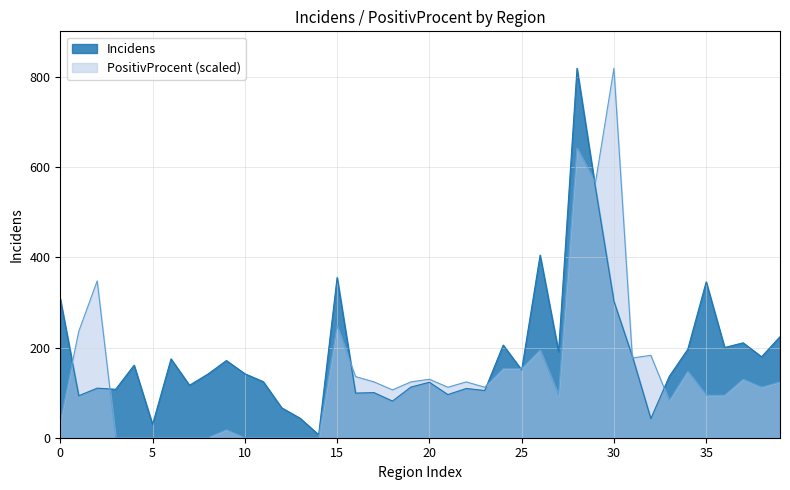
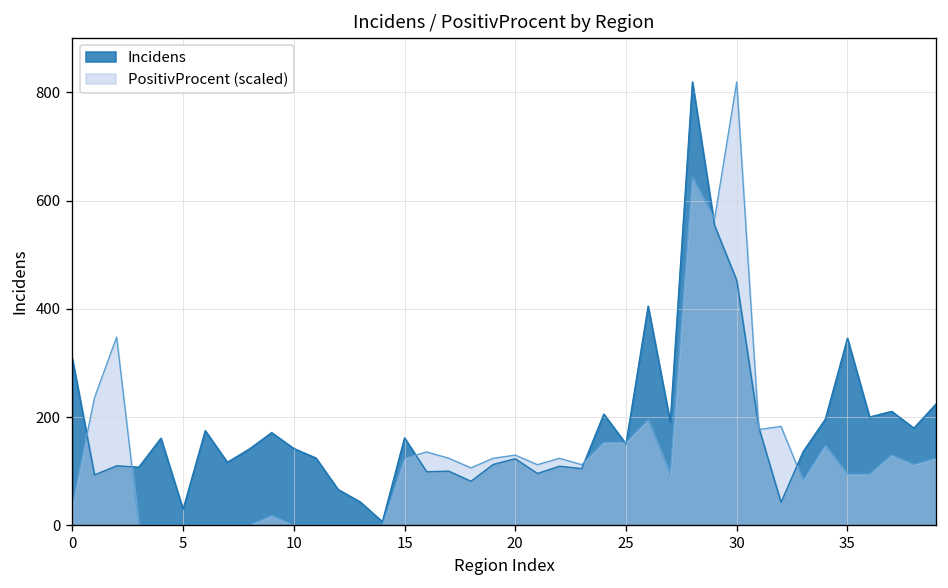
Incidens, 15: 360 -> 160
PositivProcent (scaled), 15: 250 -> 120
Incidens, 30: 300 -> 450
